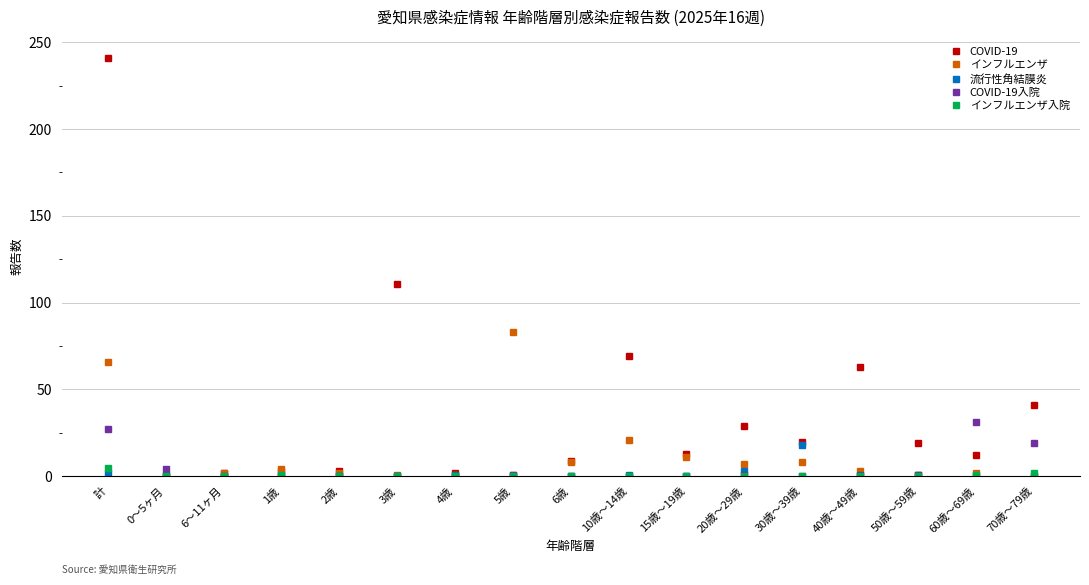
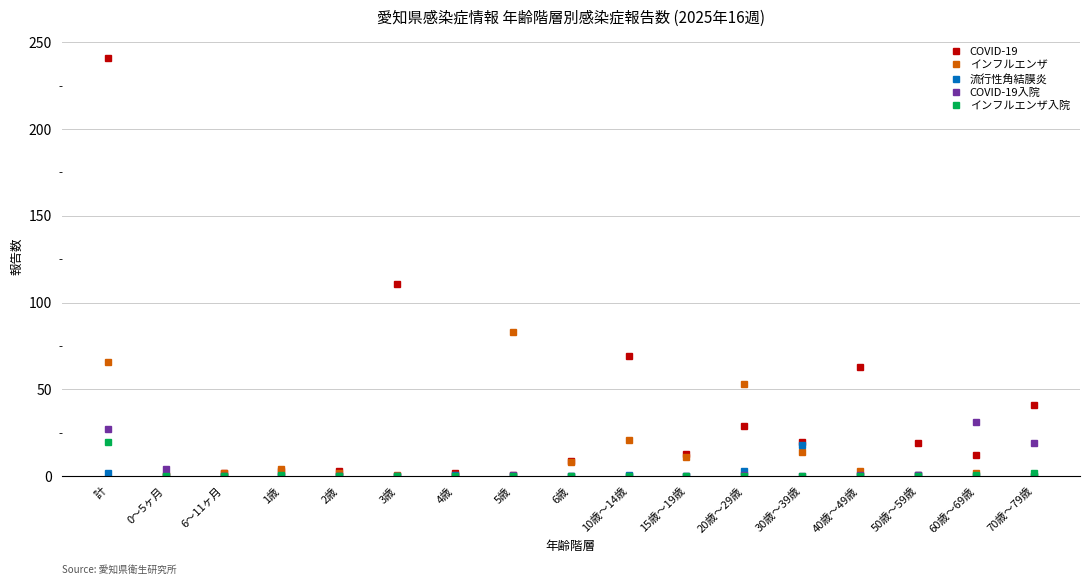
インフルエンザ入院, 計: 5 -> 20
インフルエンザ, 20歳～29歳: 7 -> 53
インフルエンザ, 30歳～39歳: 8 -> 14
